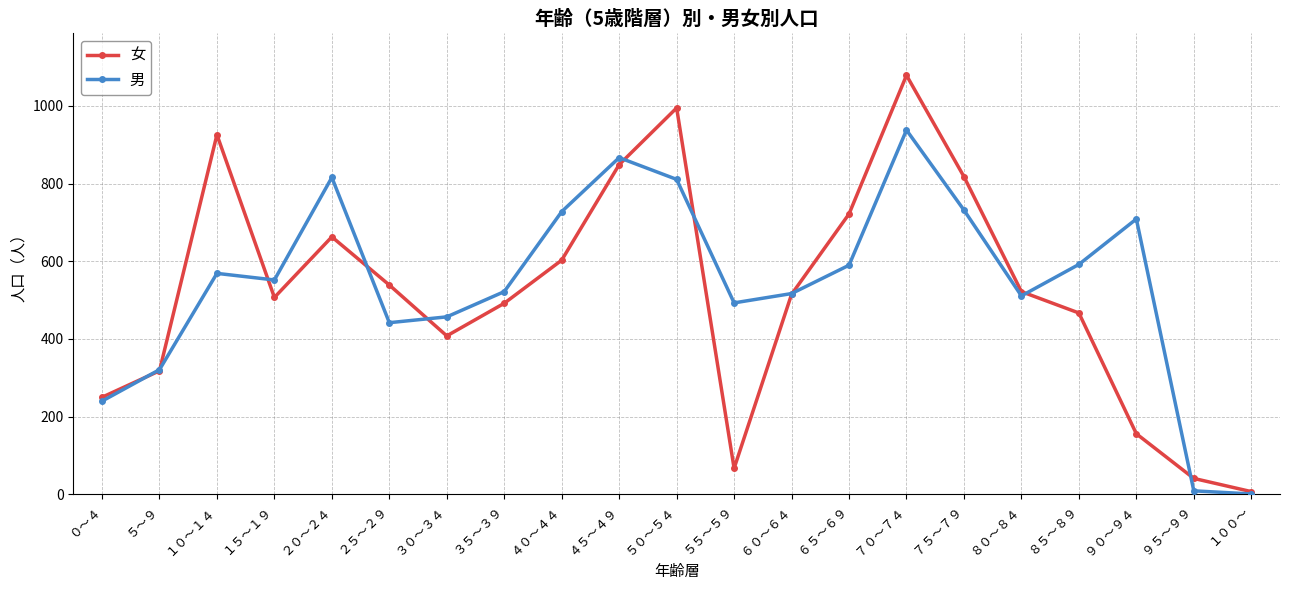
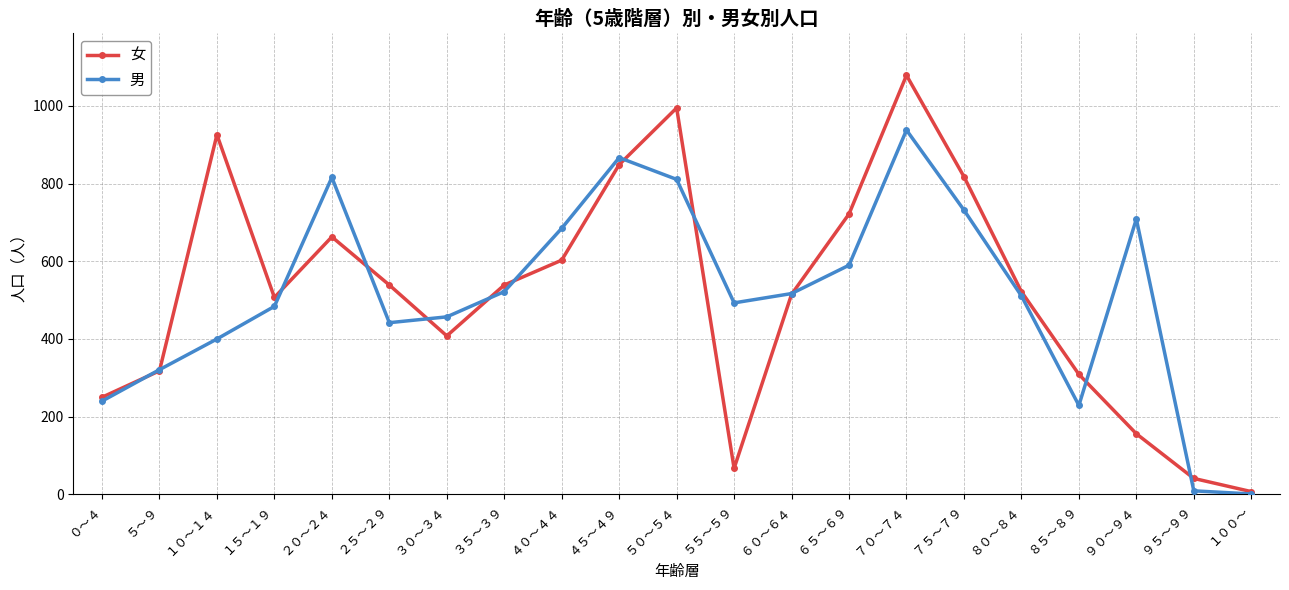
男, １０～１４: 570 -> 400
男, １５～１９: 550 -> 480
女, ３５～３９: 490 -> 540
男, ４０～４４: 730 -> 690
女, ８５～８９: 470 -> 310
男, ８５～８９: 590 -> 230
